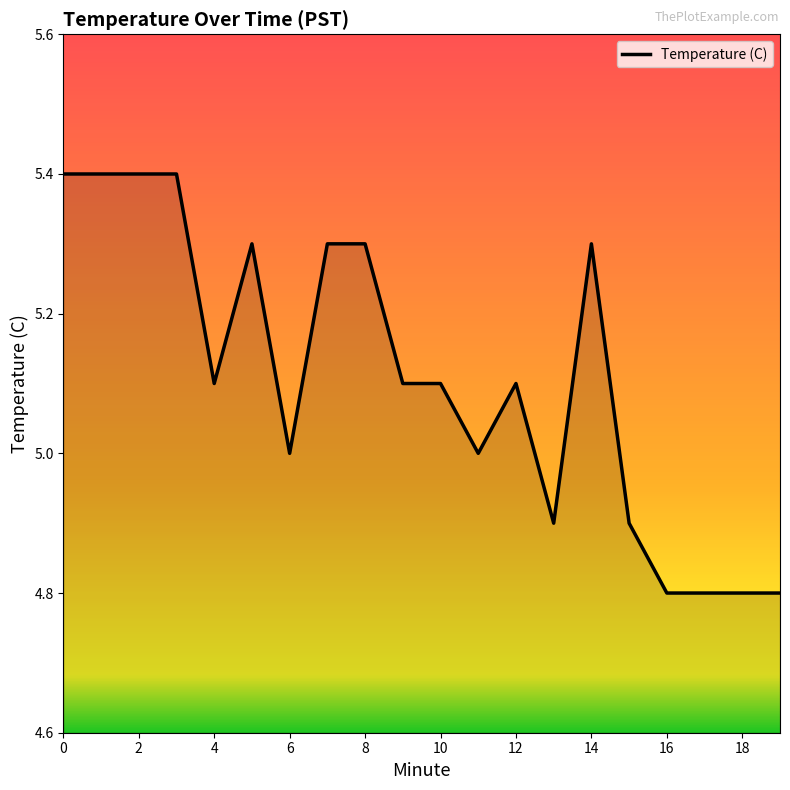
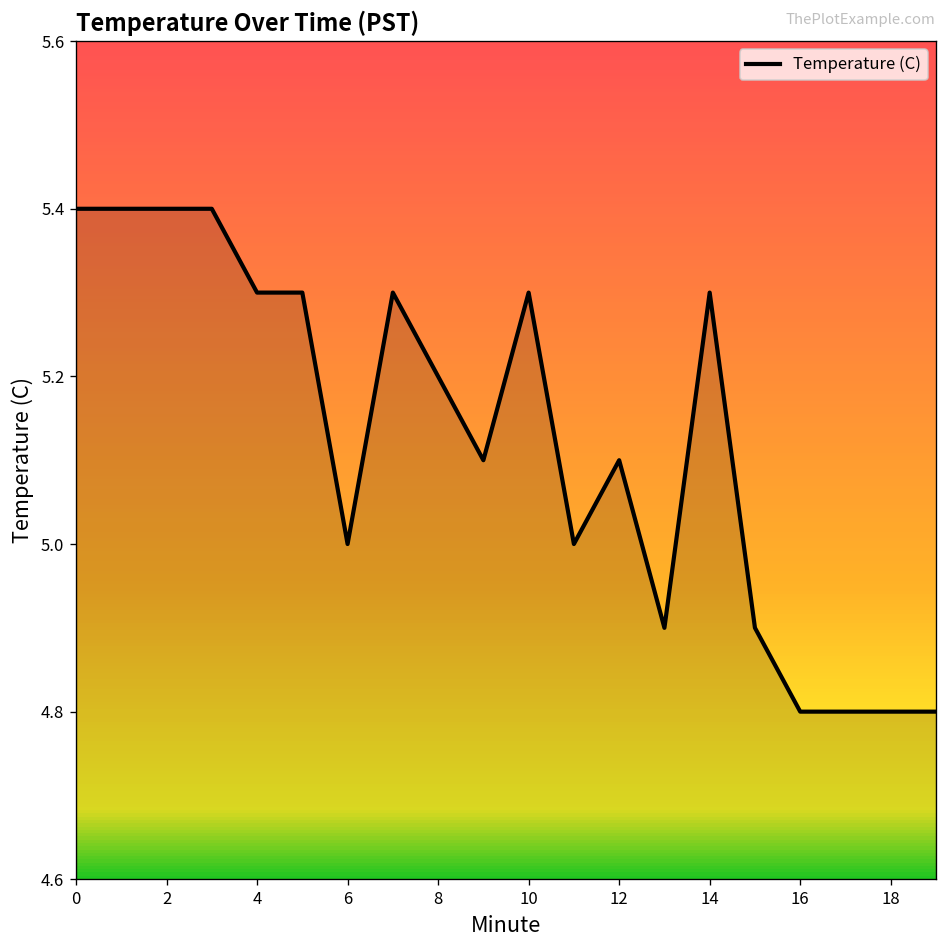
4: 5.1 -> 5.3
8: 5.3 -> 5.2
10: 5.1 -> 5.3
